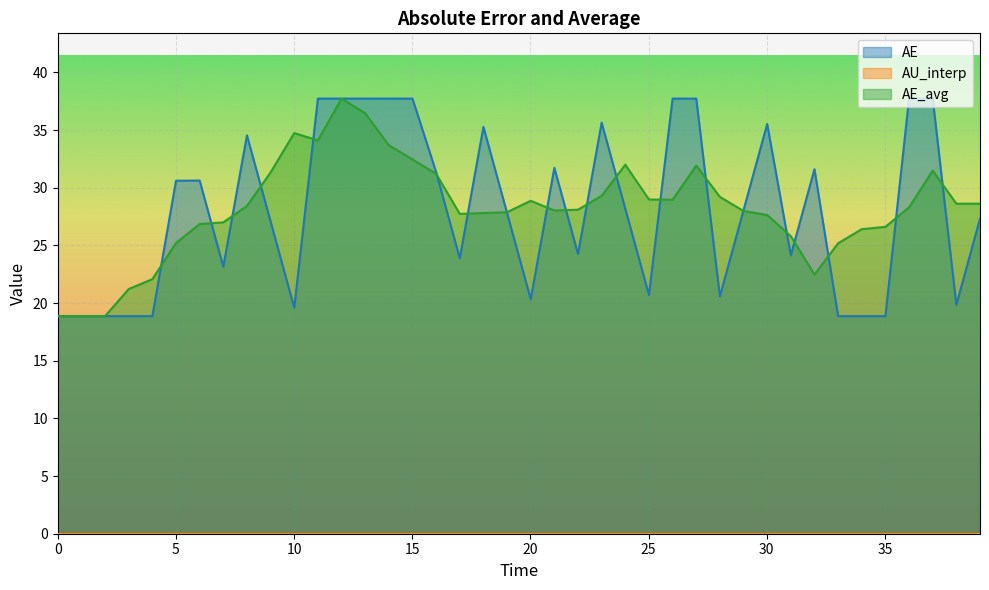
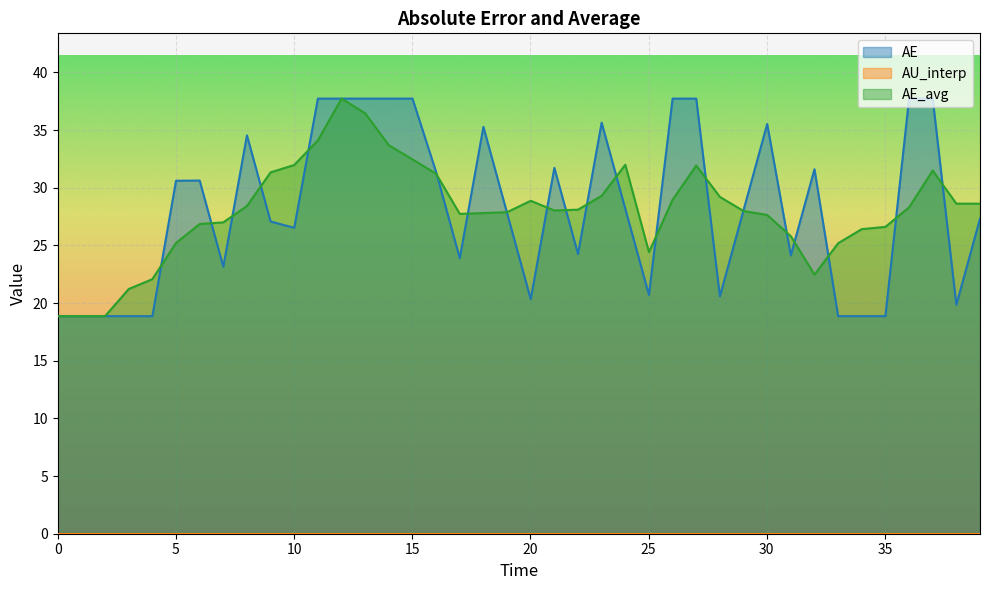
AE, 10: 19.6 -> 26.5
AE_avg, 10: 34.7 -> 32.0
AE_avg, 25: 29.0 -> 24.4
